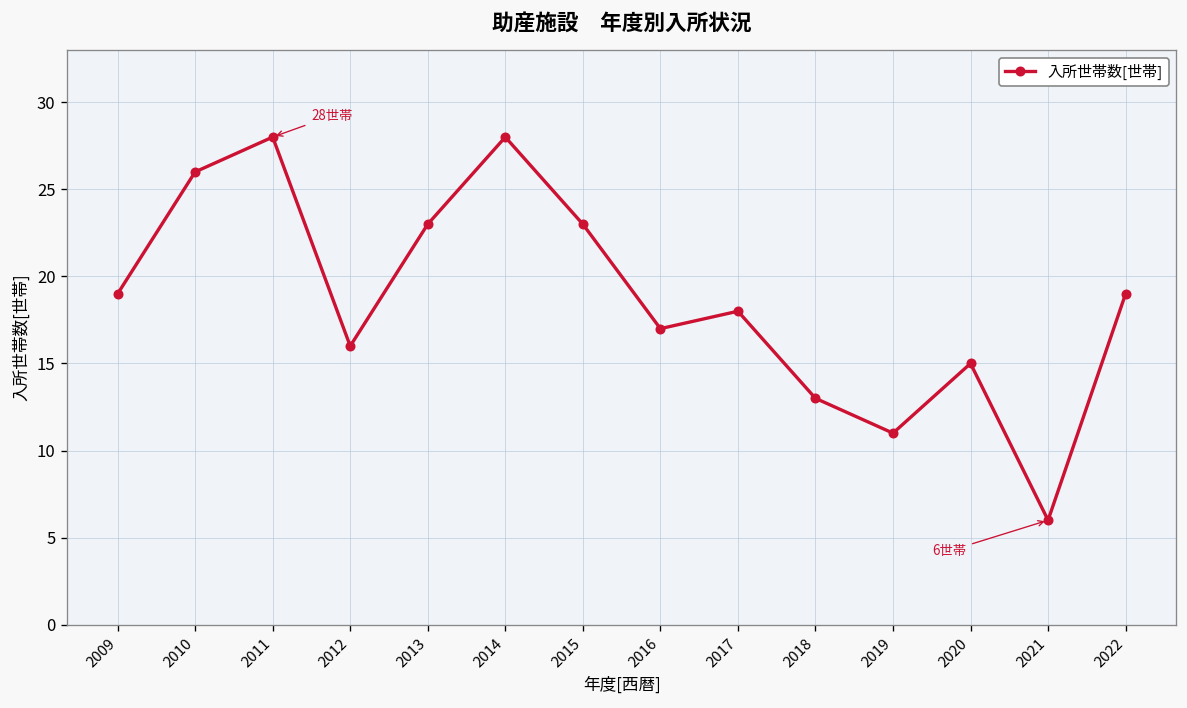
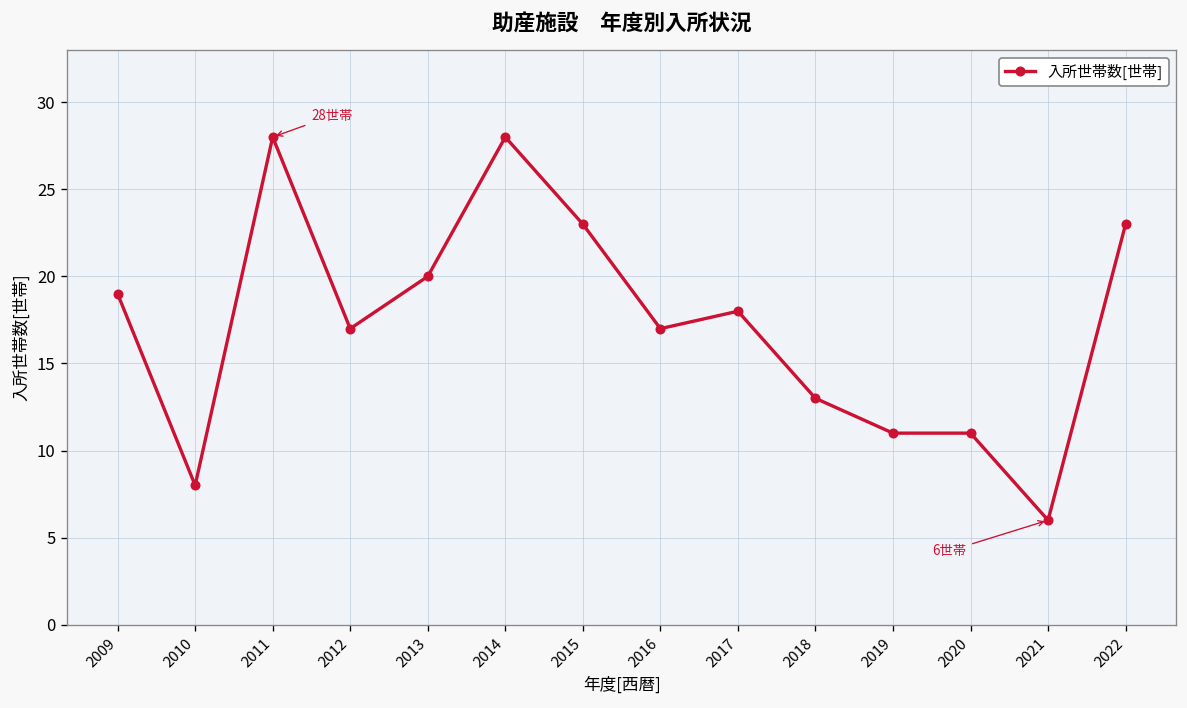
2010: 26 -> 8
2012: 16 -> 17
2013: 23 -> 20
2020: 15 -> 11
2022: 19 -> 23
